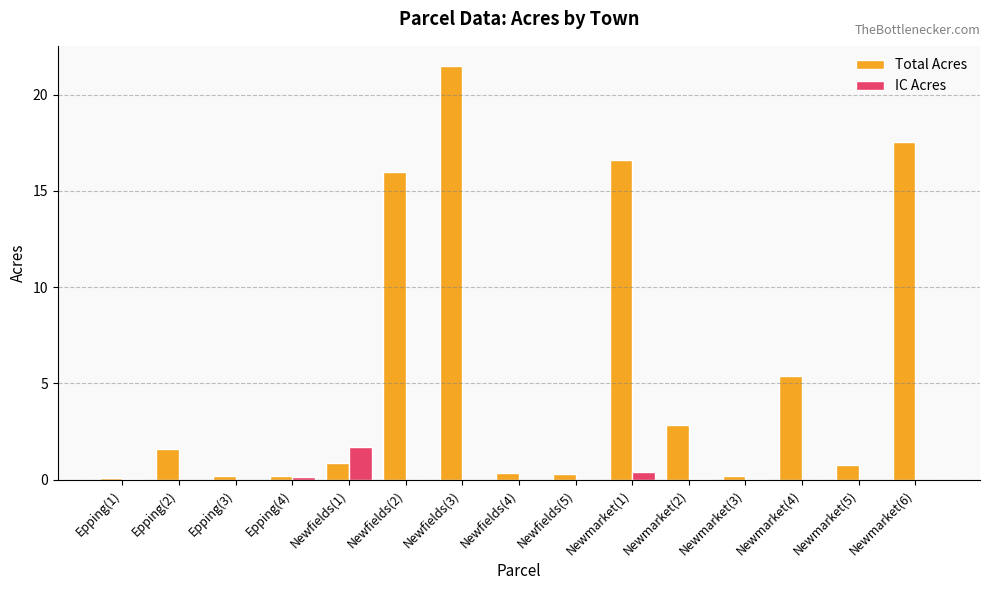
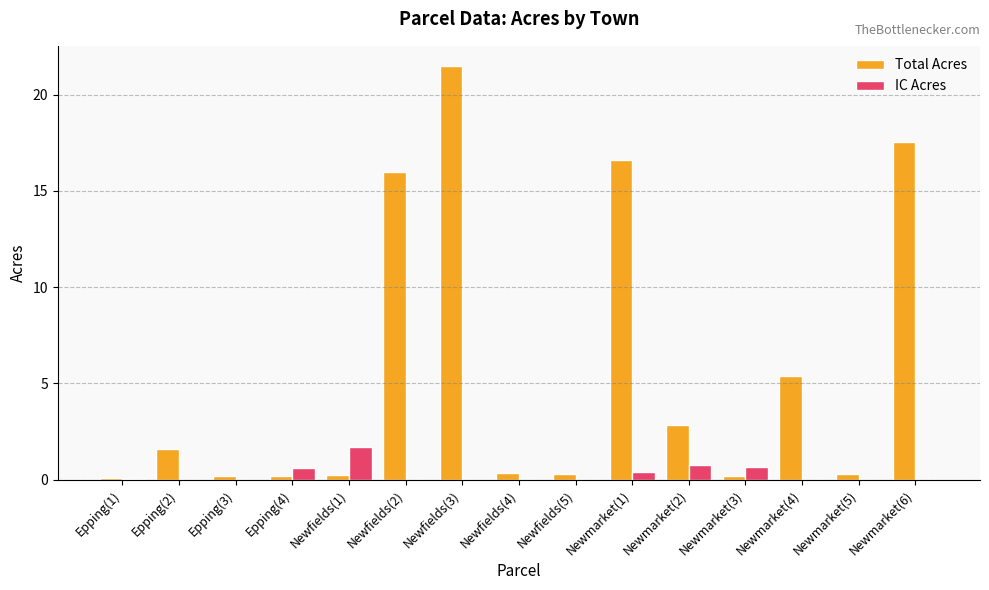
IC Acres, Epping(4): 0.1 -> 0.6
Total Acres, Newfields(1): 0.9 -> 0.2
IC Acres, Newmarket(2): 0.1 -> 0.8
IC Acres, Newmarket(3): 0.0 -> 0.7
Total Acres, Newmarket(5): 0.8 -> 0.3
